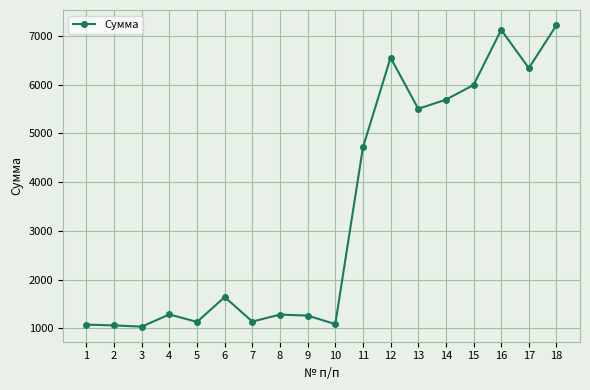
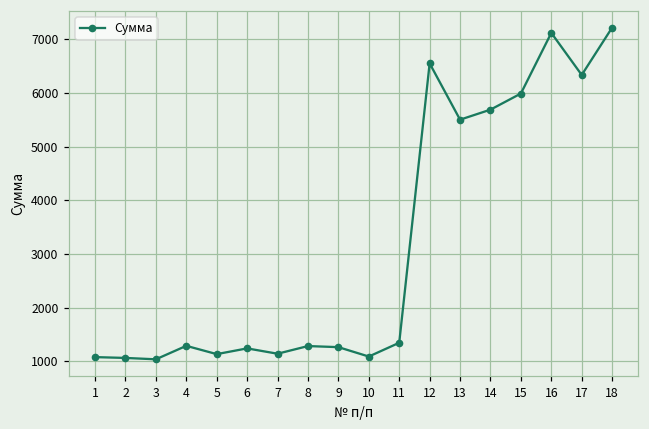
6: 1600 -> 1200
11: 4700 -> 1300
